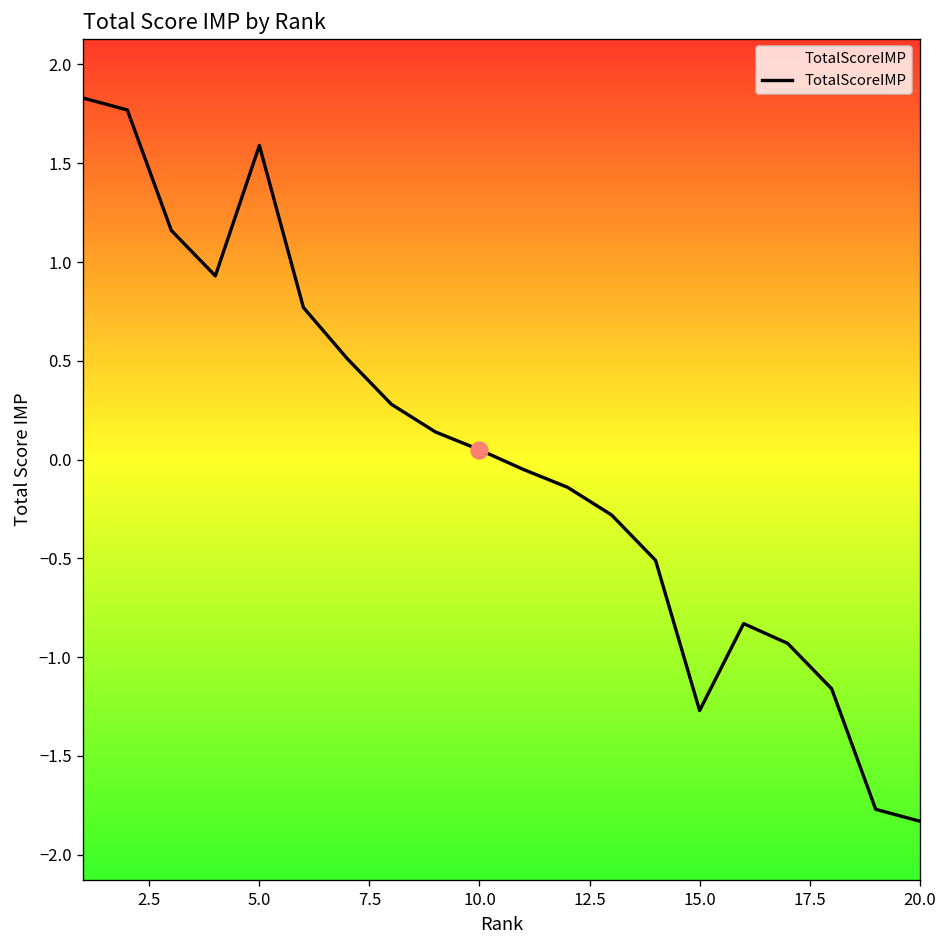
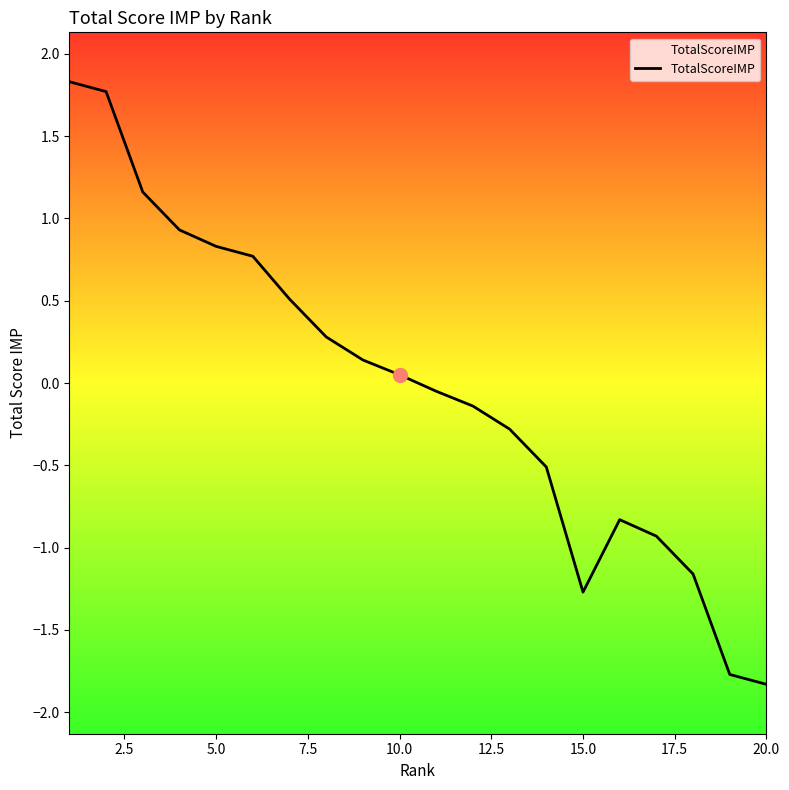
TotalScoreIMP, 5.0: 1.59 -> 0.83
